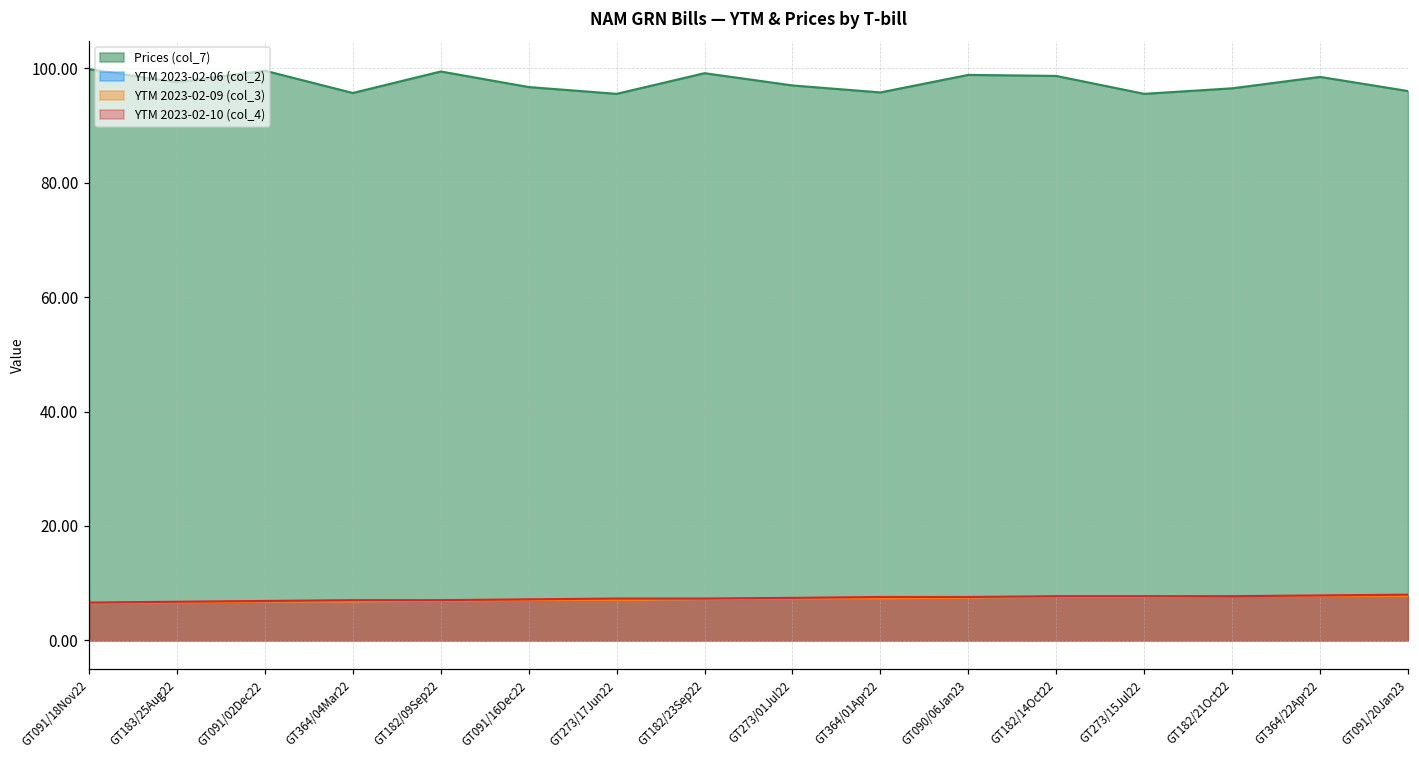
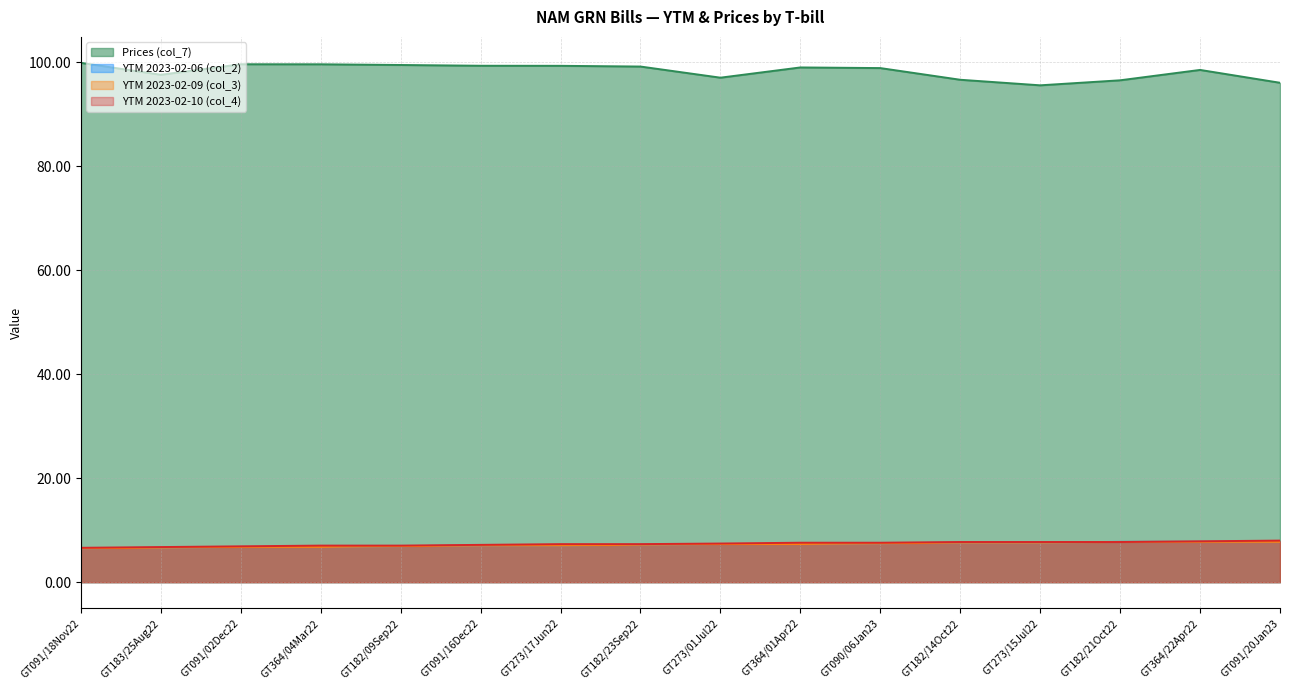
Prices (col_7), GT364/04Mar22: 96 -> 100
Prices (col_7), GT091/16Dec22: 97 -> 99
Prices (col_7), GT273/17Jun22: 96 -> 99
Prices (col_7), GT364/01Apr22: 96 -> 99
Prices (col_7), GT182/14Oct22: 99 -> 97
